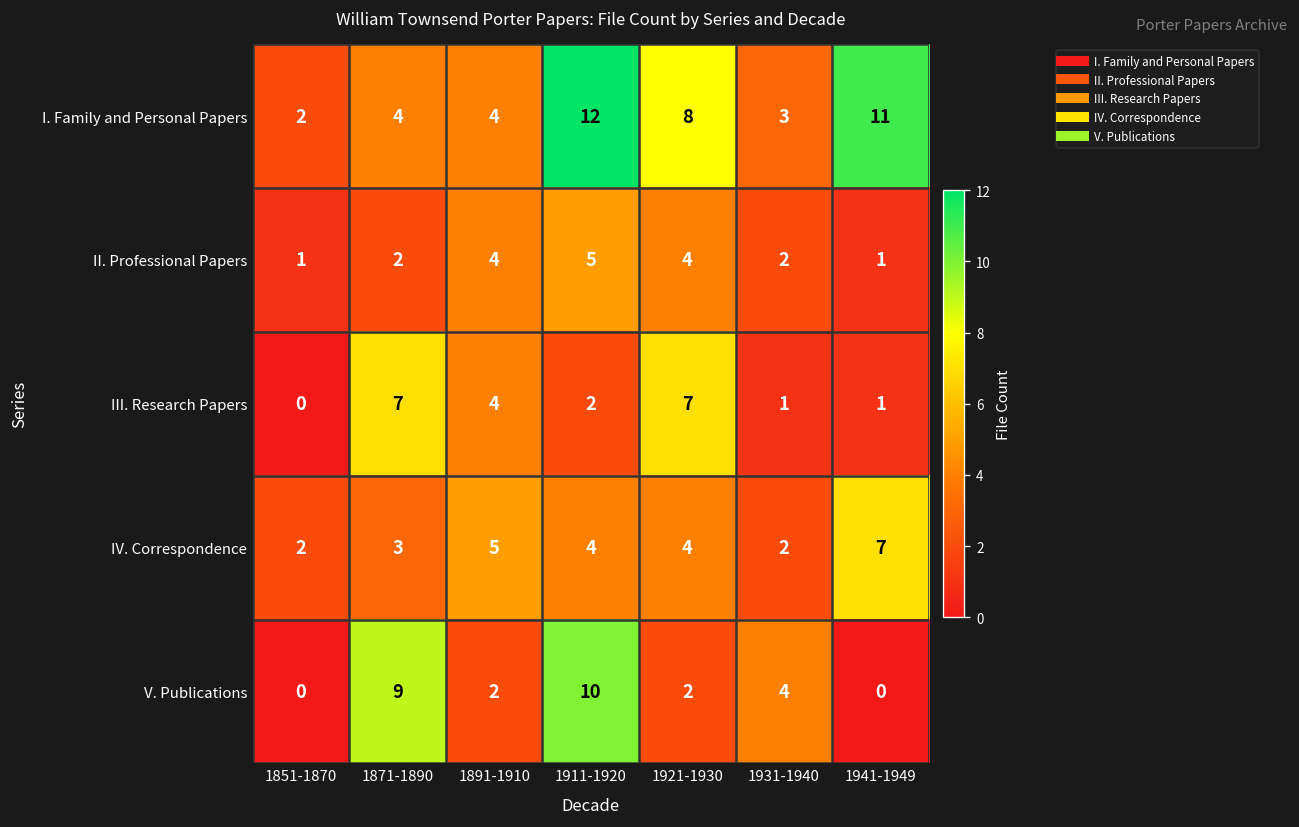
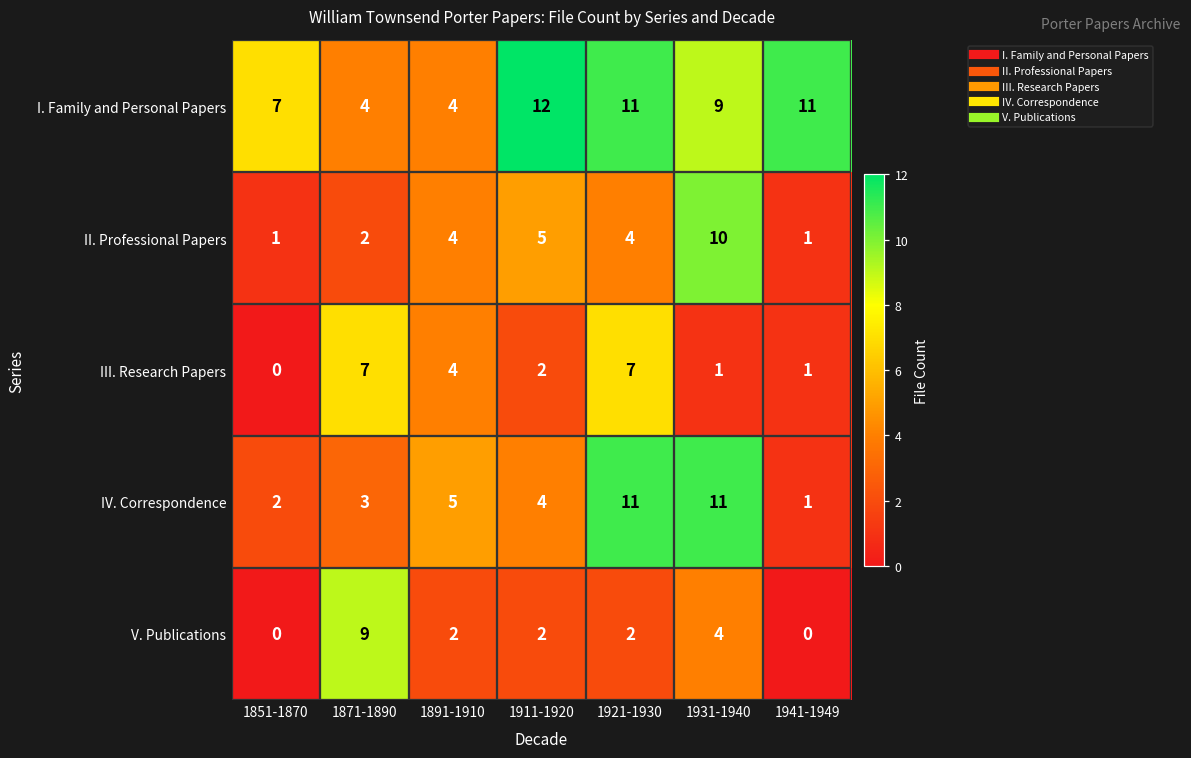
I. Family and Personal Papers, 1851-1870: 2 -> 7
I. Family and Personal Papers, 1921-1930: 8 -> 11
I. Family and Personal Papers, 1931-1940: 3 -> 9
II. Professional Papers, 1931-1940: 2 -> 10
IV. Correspondence, 1921-1930: 4 -> 11
IV. Correspondence, 1931-1940: 2 -> 11
IV. Correspondence, 1941-1949: 7 -> 1
V. Publications, 1911-1920: 10 -> 2
